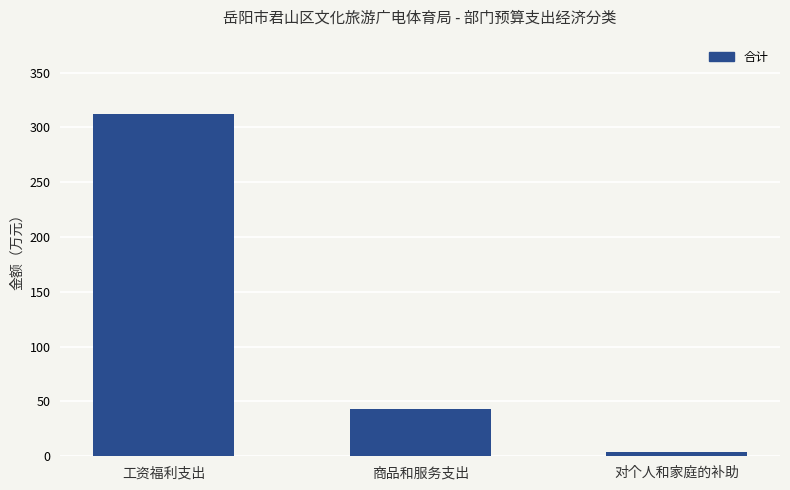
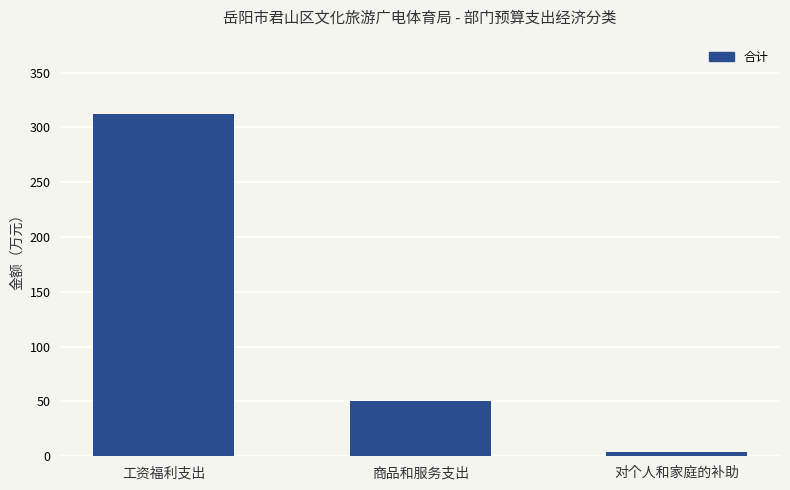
商品和服务支出: 43 -> 50
